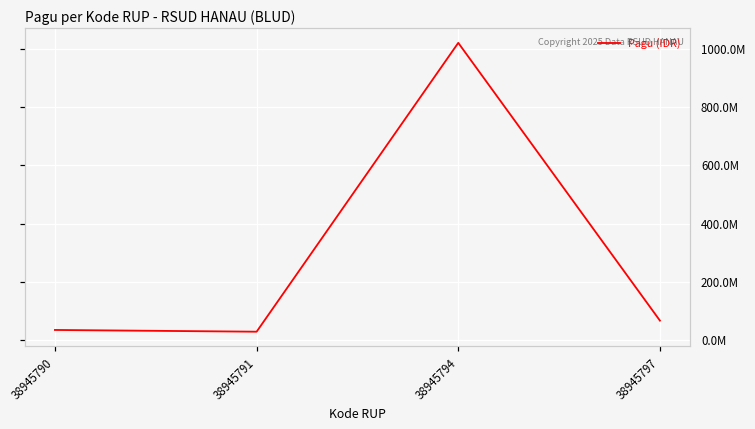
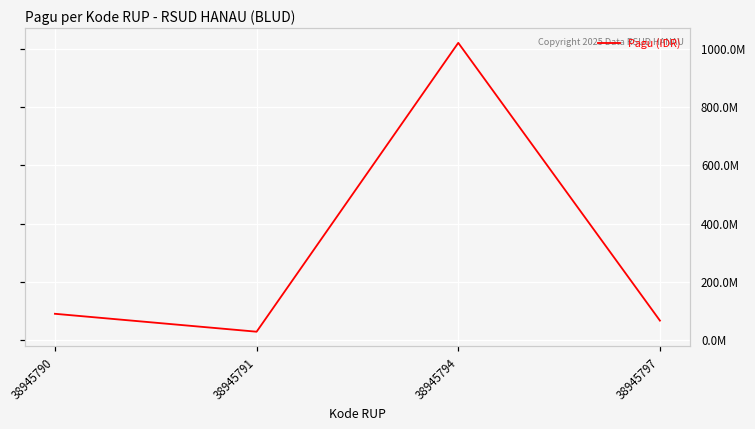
38945790: 40000000 -> 90000000
